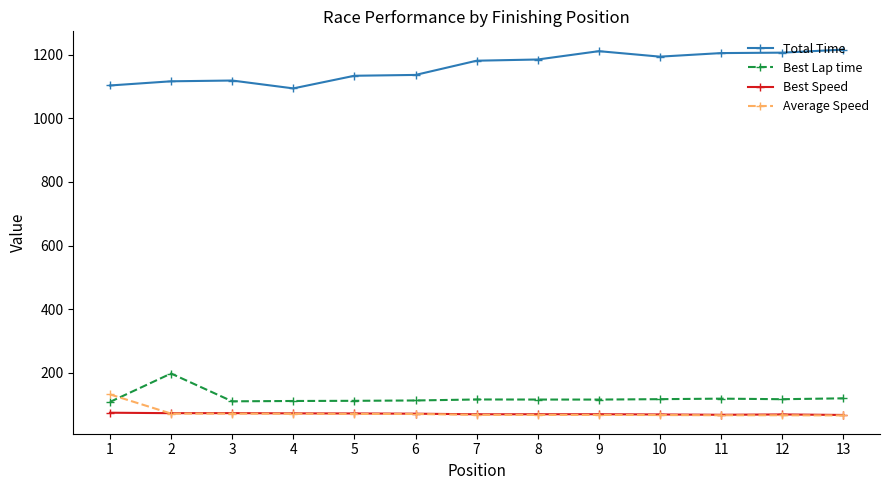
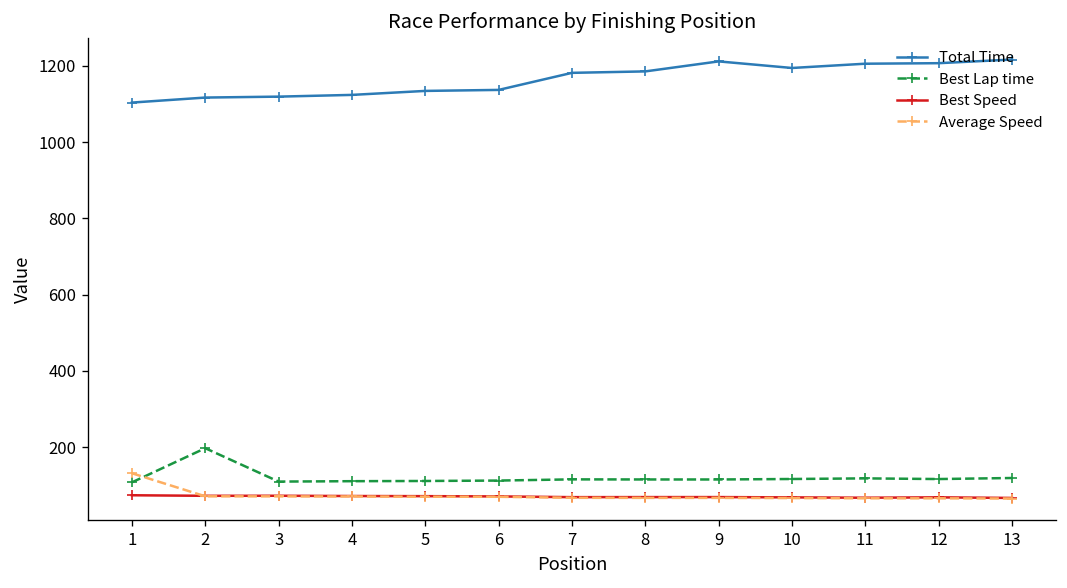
Total Time, 4: 1090 -> 1120
